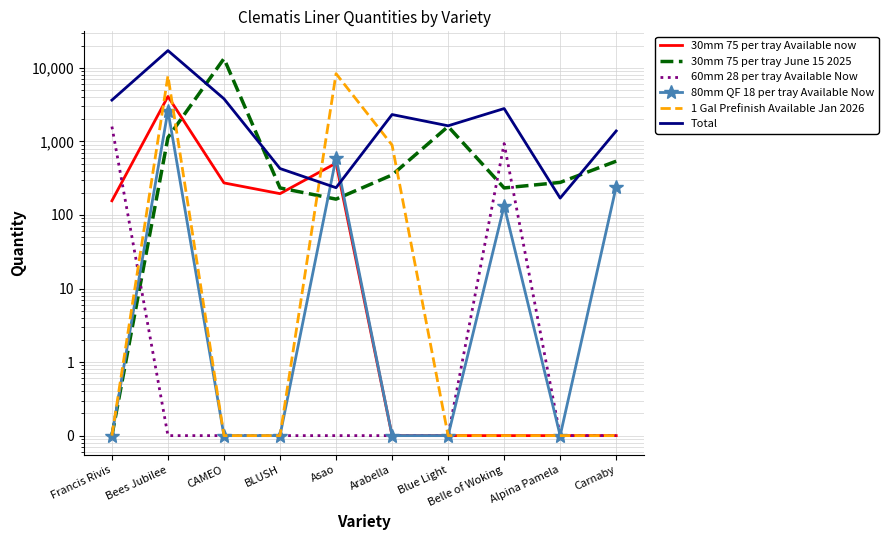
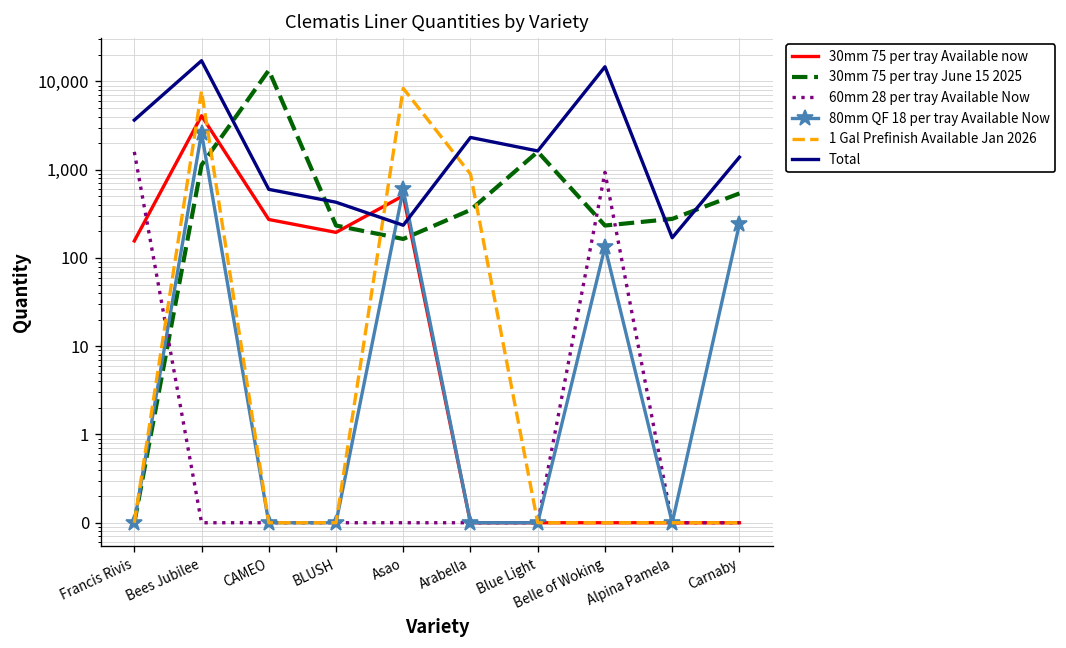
Total, CAMEO: 4,000 -> 600
Total, Belle of Woking: 2,800 -> 15,000
